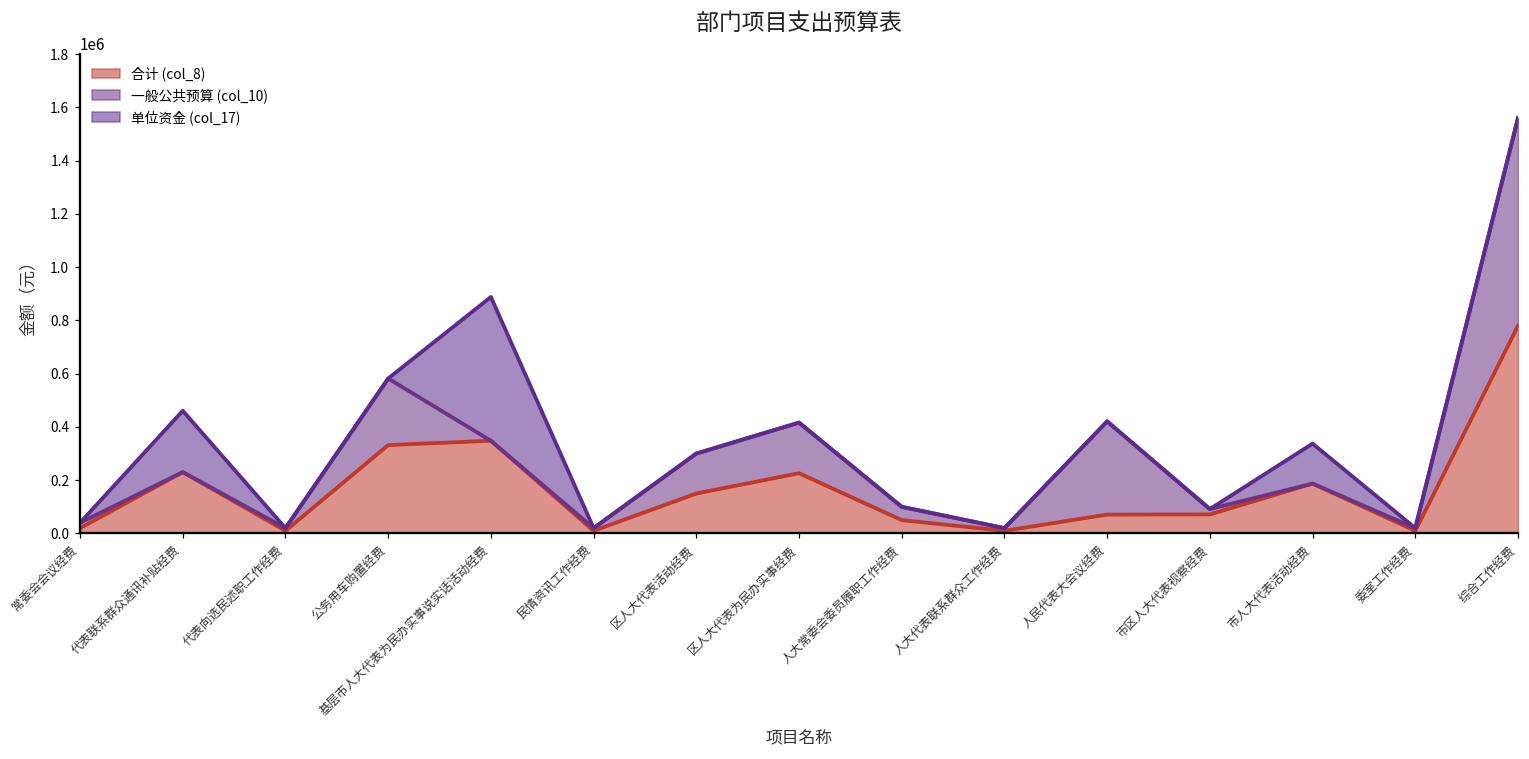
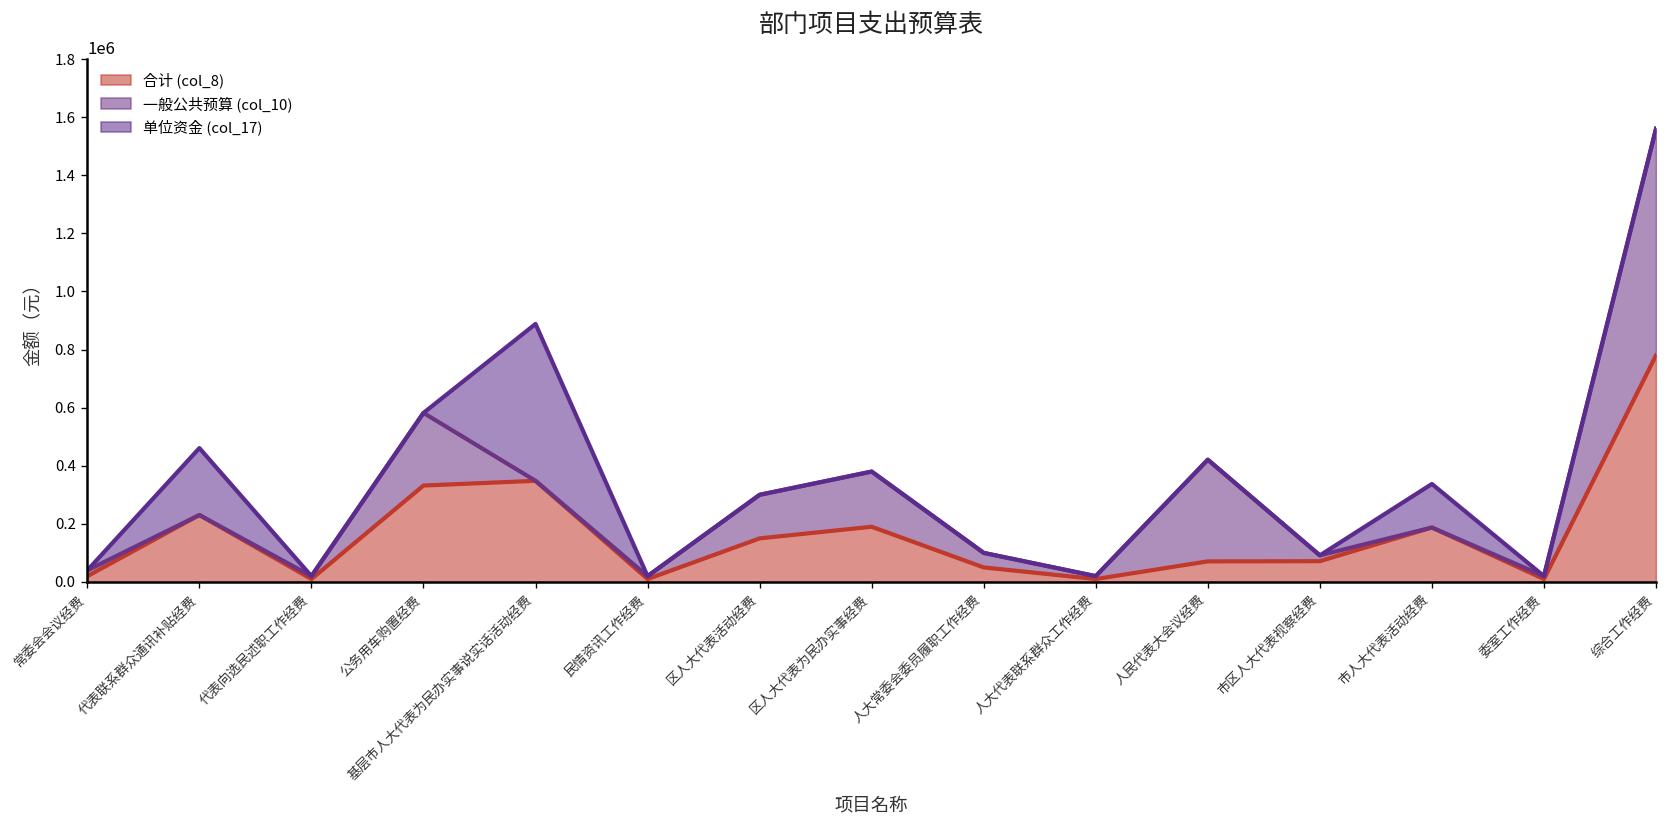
合计 (col_8), 区人大代表为民办实事经费: 230000 -> 190000
